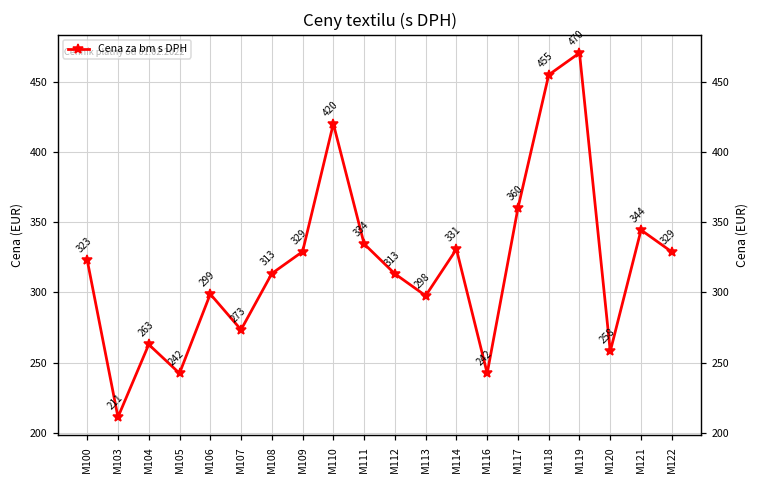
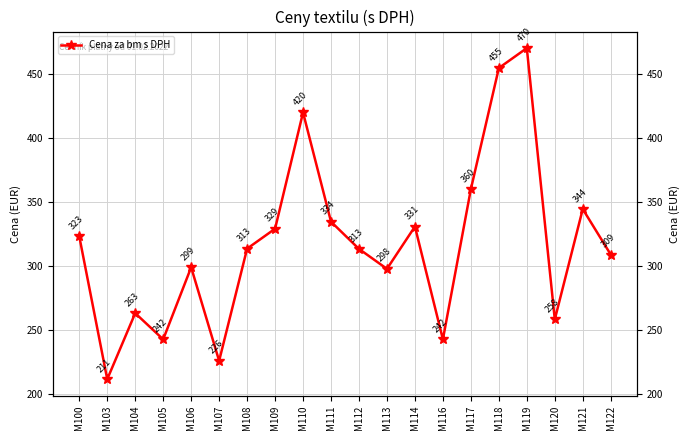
M107: 273 -> 226
M122: 329 -> 309
